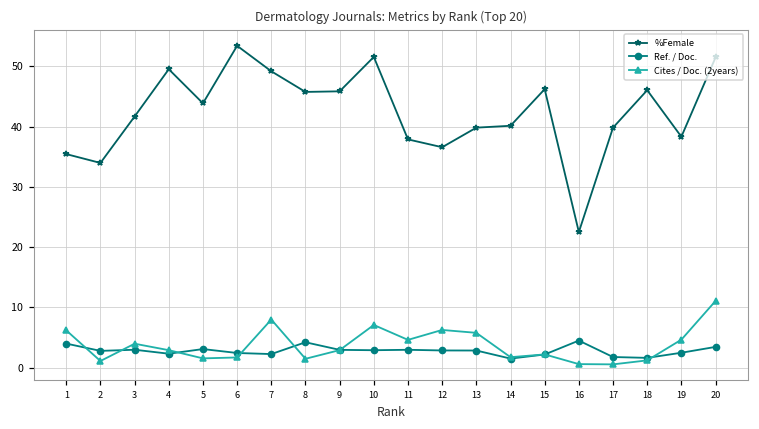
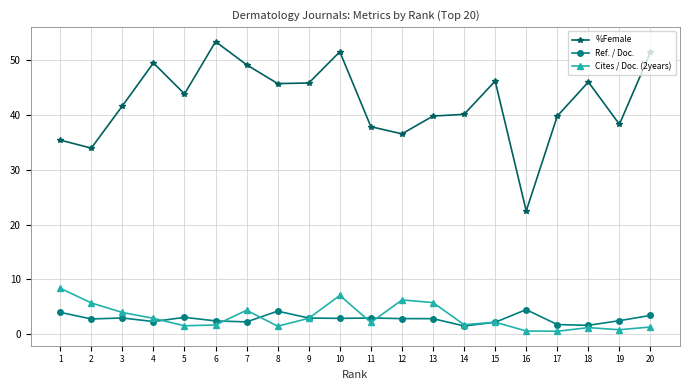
Cites / Doc. (2years), 1: 6 -> 8
Cites / Doc. (2years), 2: 1 -> 6
Cites / Doc. (2years), 7: 8 -> 4
Cites / Doc. (2years), 11: 5 -> 2
Cites / Doc. (2years), 19: 5 -> 1
Cites / Doc. (2years), 20: 11 -> 1
